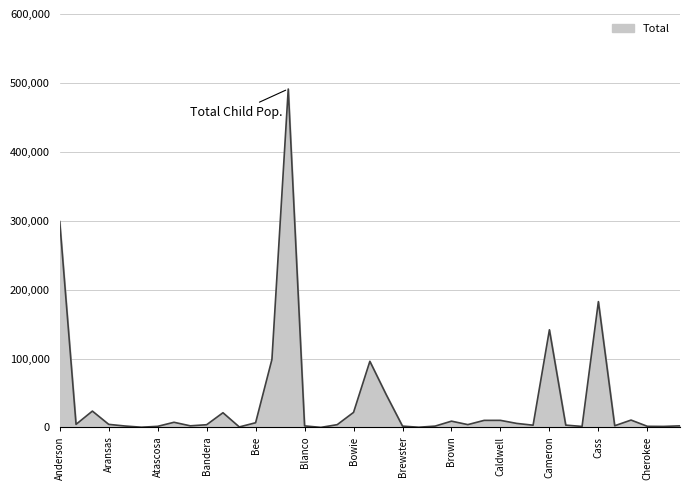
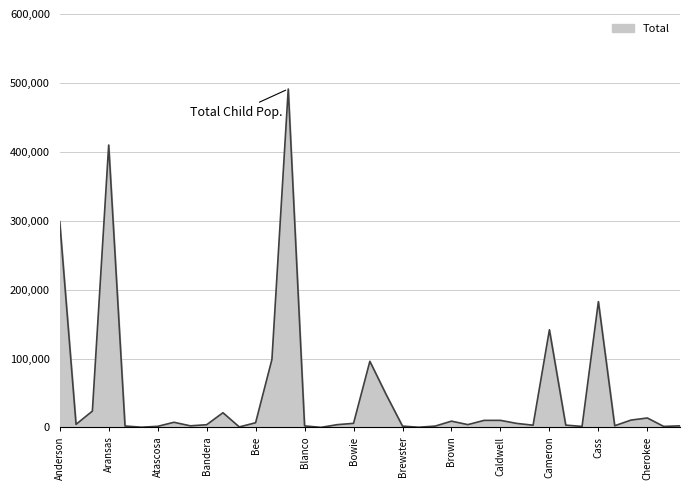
Aransas: 0 -> 410,000
Bowie: 20,000 -> 10,000
Cherokee: 0 -> 10,000
